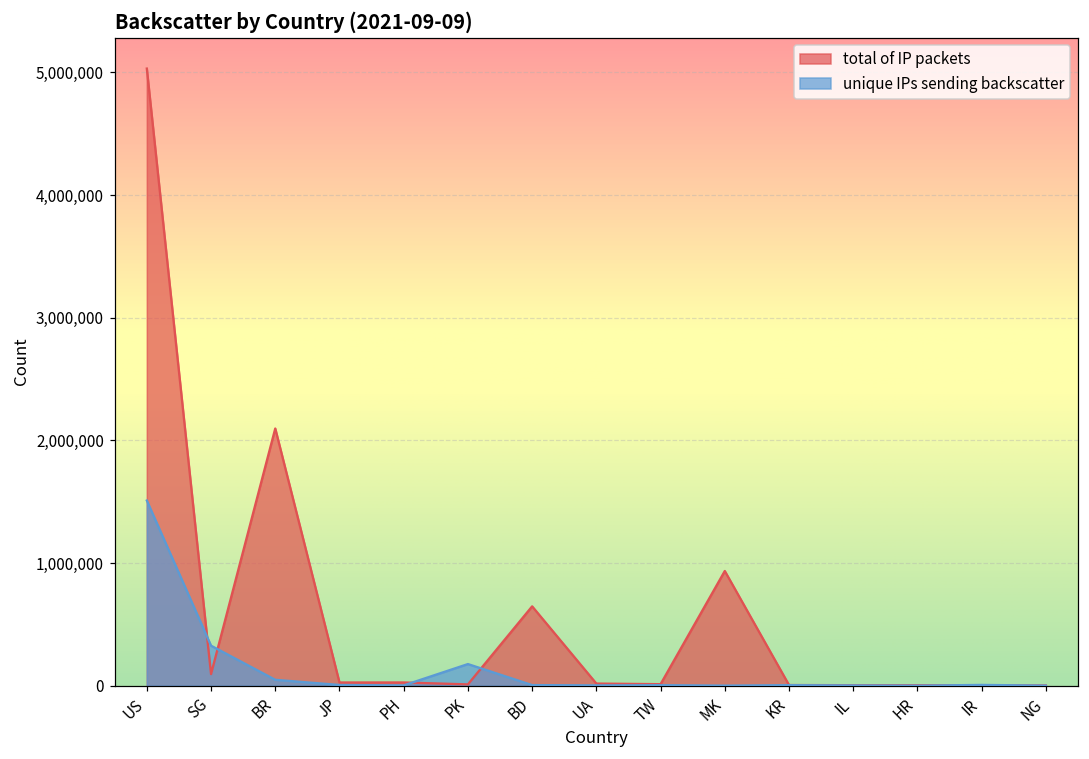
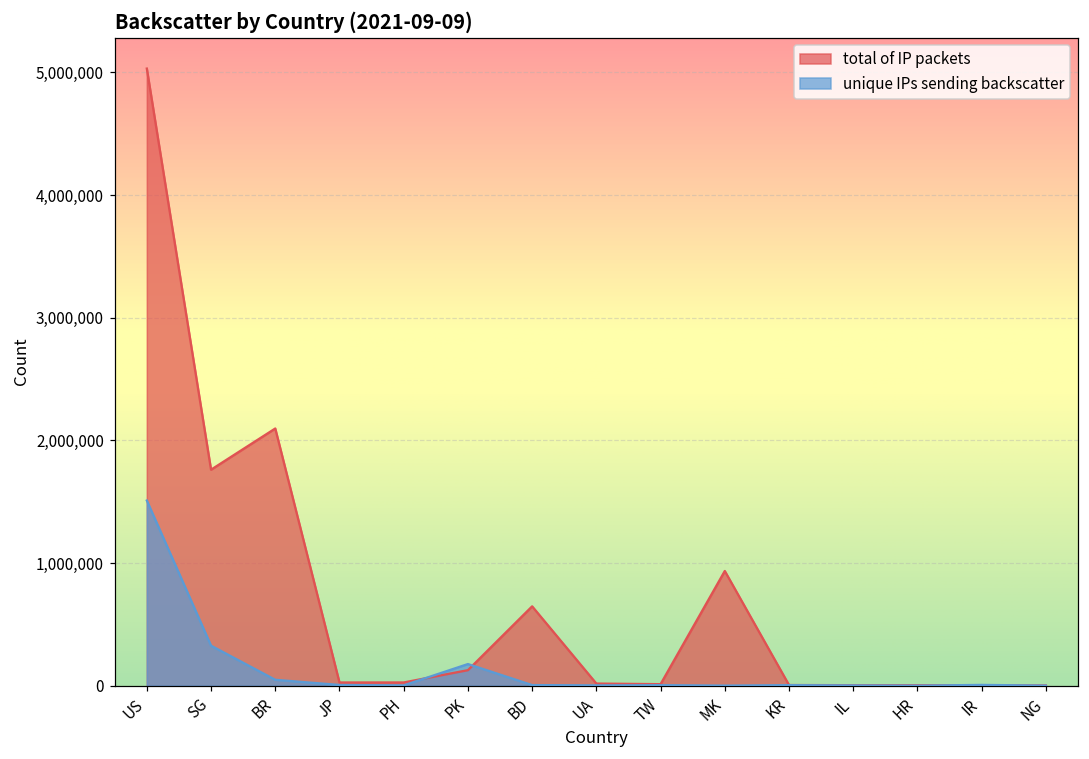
total of IP packets, SG: 90,000 -> 1,760,000
total of IP packets, PK: 10,000 -> 130,000
